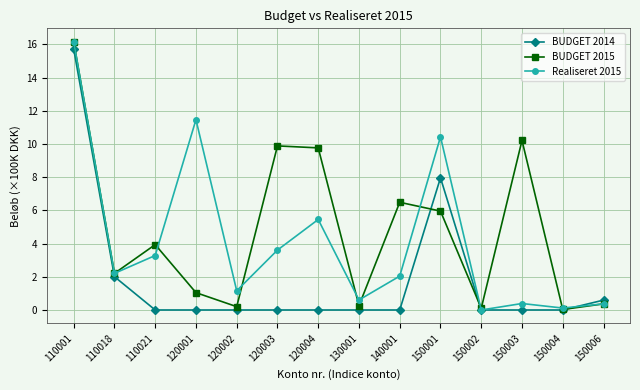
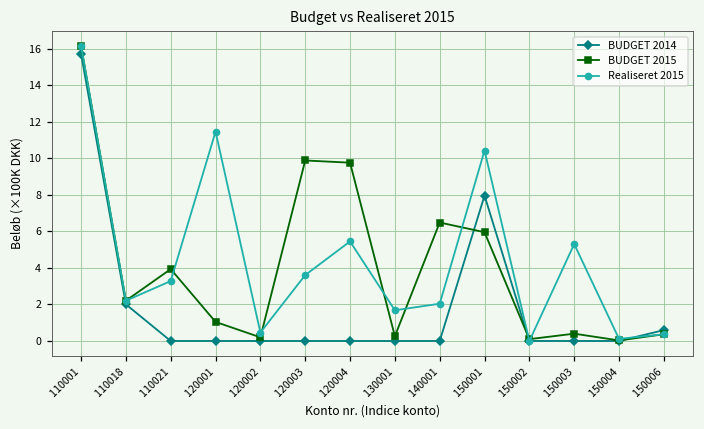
Realiseret 2015, 120002: 1.2 -> 0.5
Realiseret 2015, 130001: 0.6 -> 1.7
BUDGET 2015, 150003: 10.2 -> 0.4
Realiseret 2015, 150003: 0.4 -> 5.3
